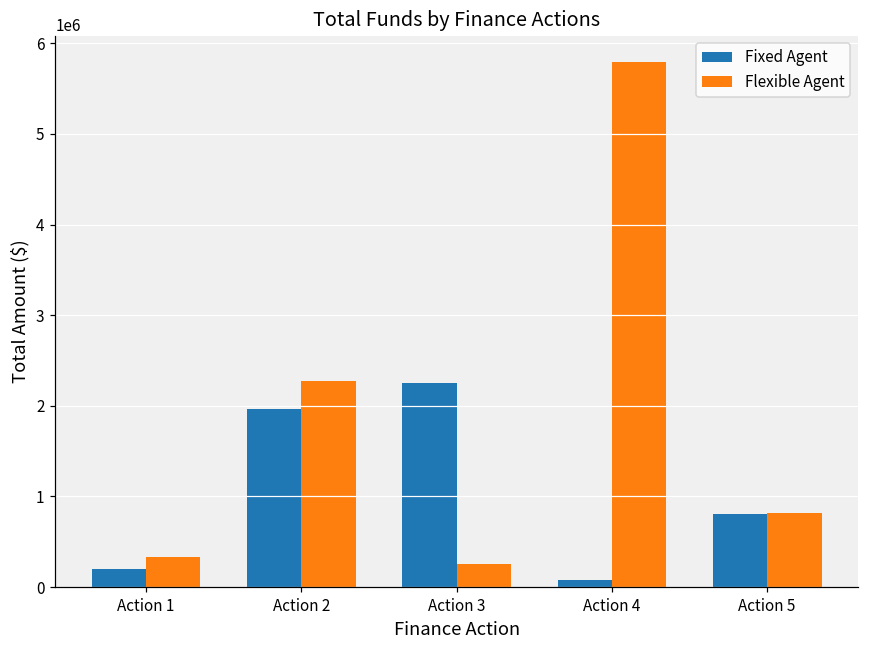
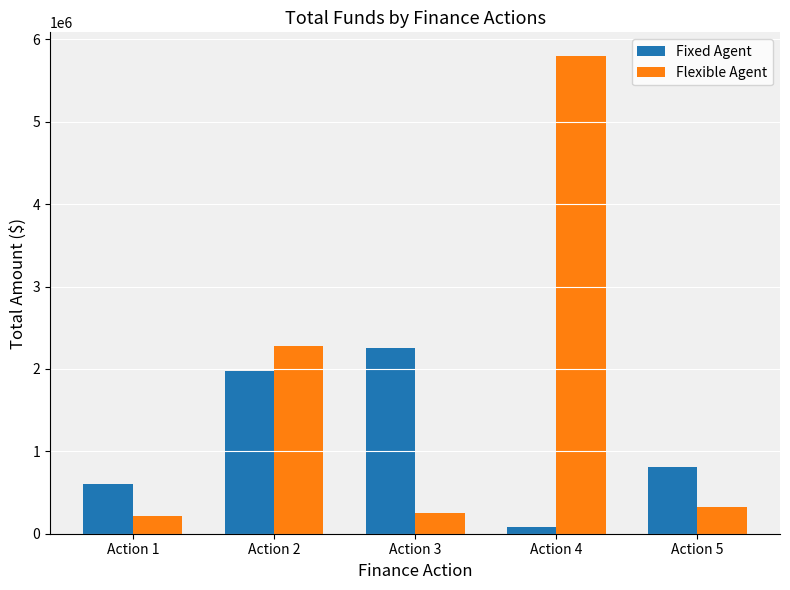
Fixed Agent, Action 1: 200000 -> 600000
Flexible Agent, Action 1: 300000 -> 200000
Flexible Agent, Action 5: 800000 -> 300000
